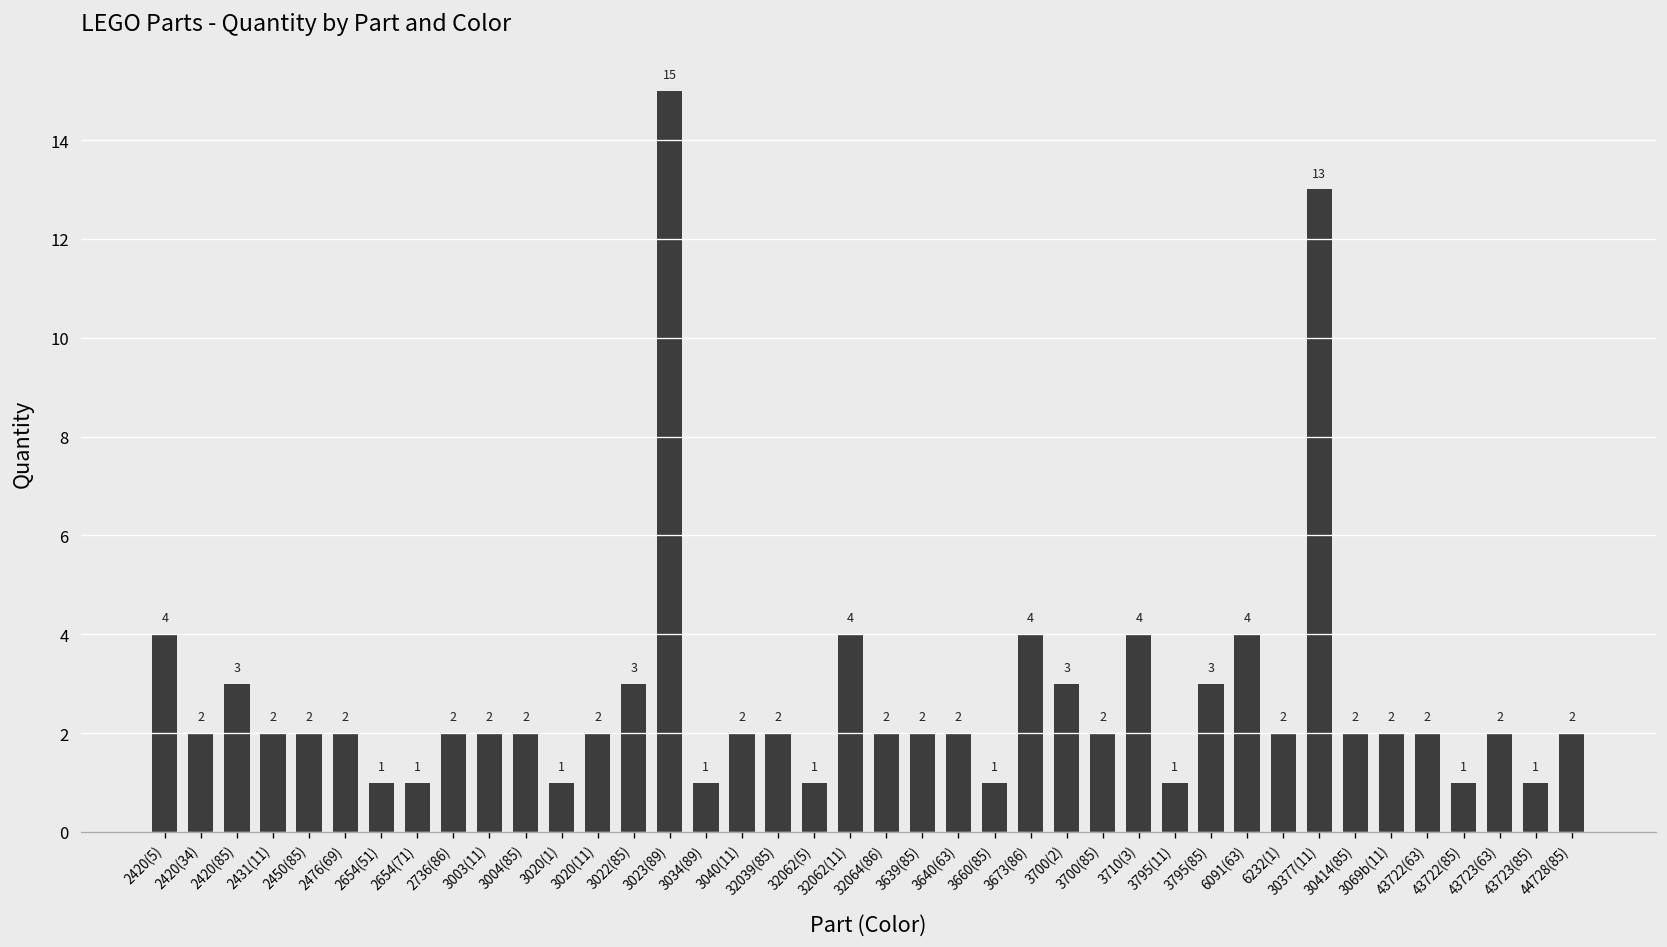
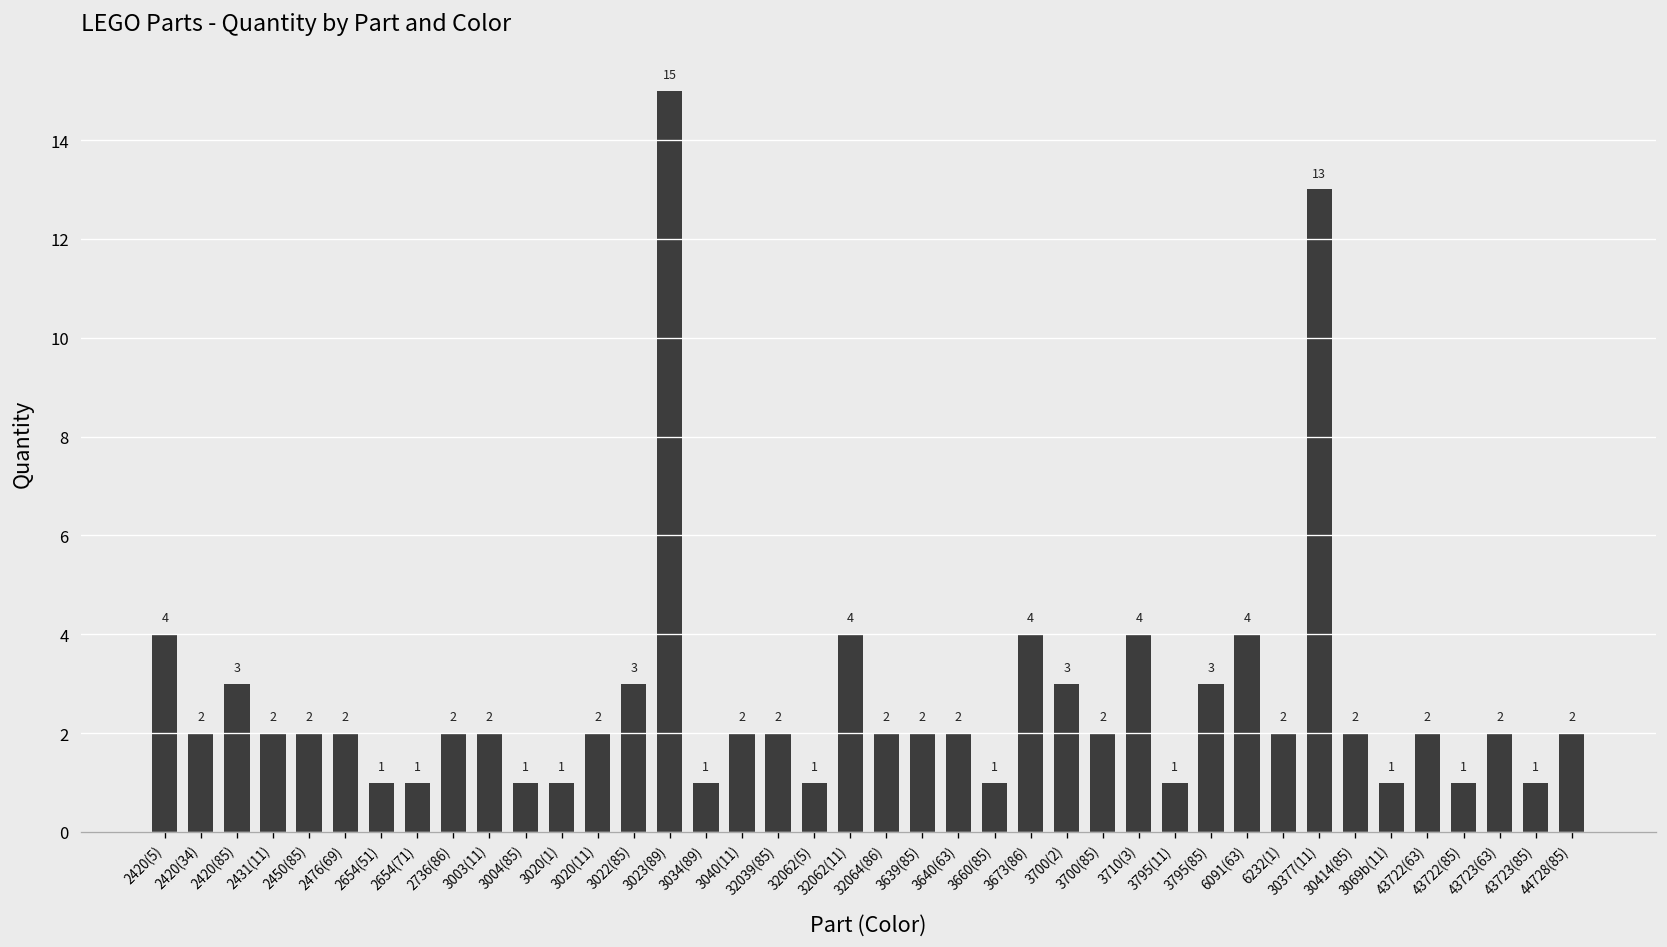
3004(85): 2 -> 1
3069b(11): 2 -> 1
